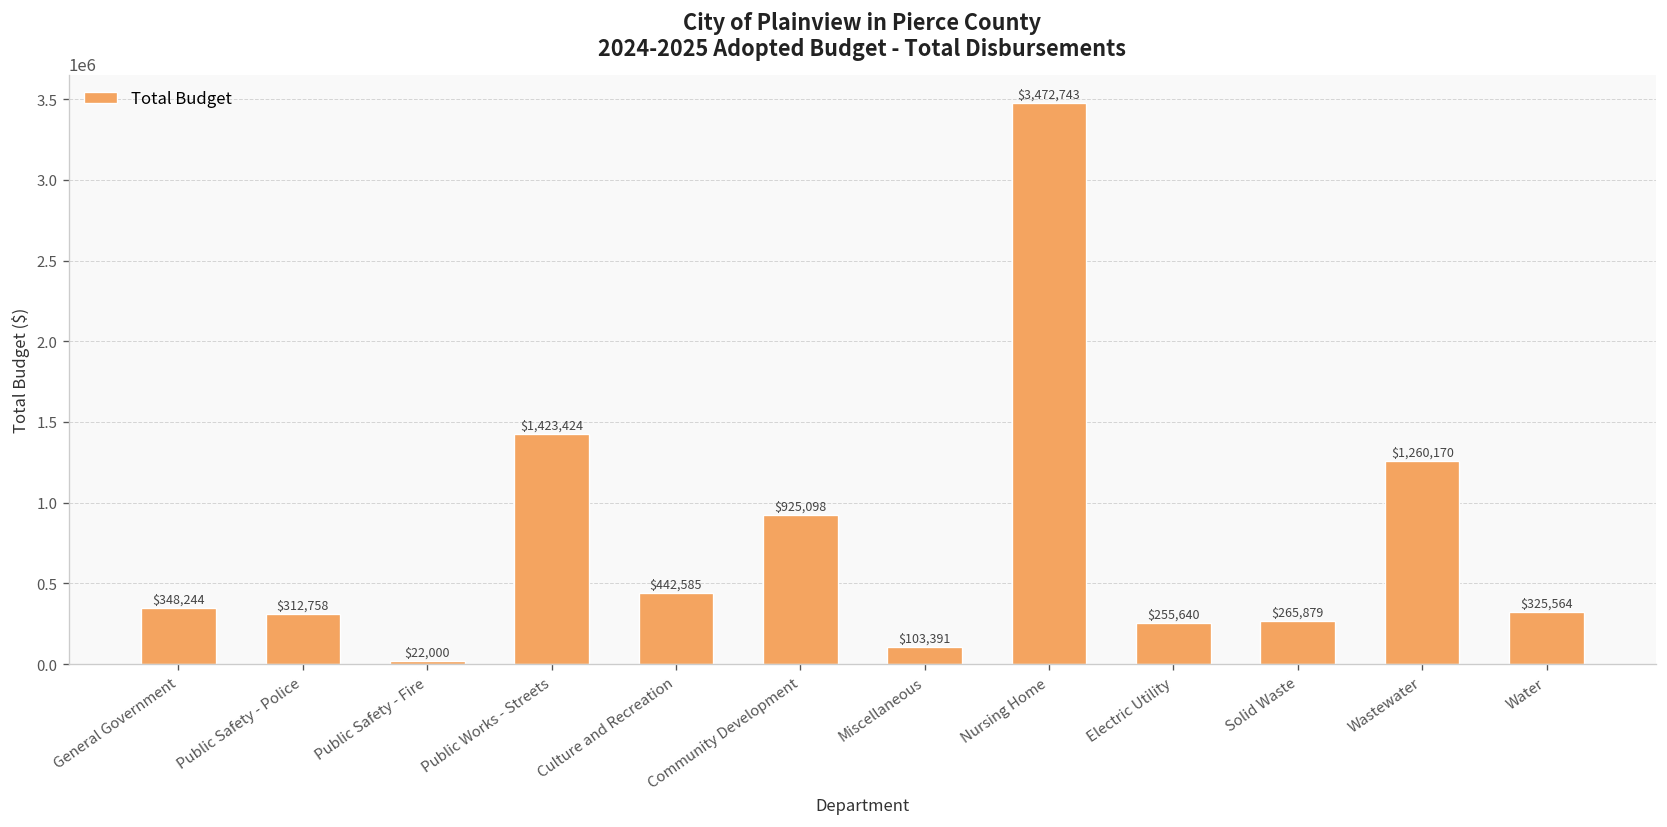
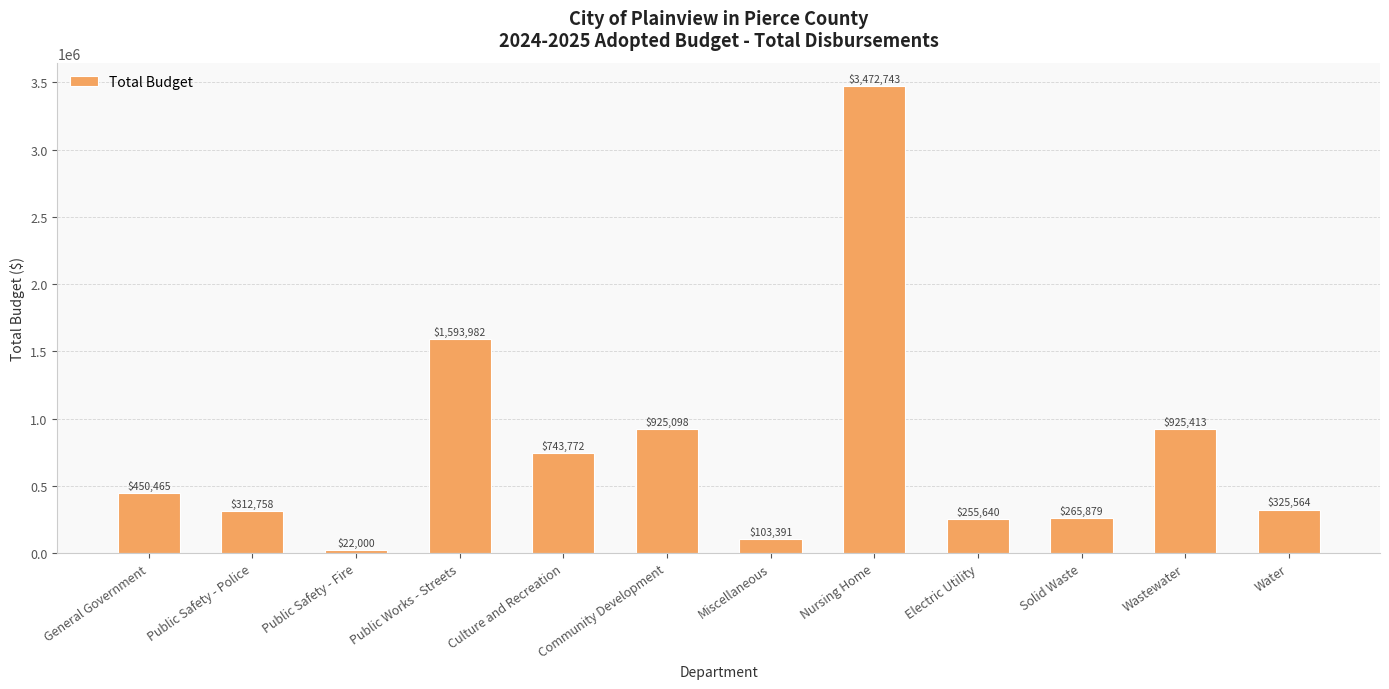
General Government: $348,244 -> $450,465
Public Works - Streets: $1,423,424 -> $1,593,982
Culture and Recreation: $442,585 -> $743,772
Wastewater: $1,260,170 -> $925,413
